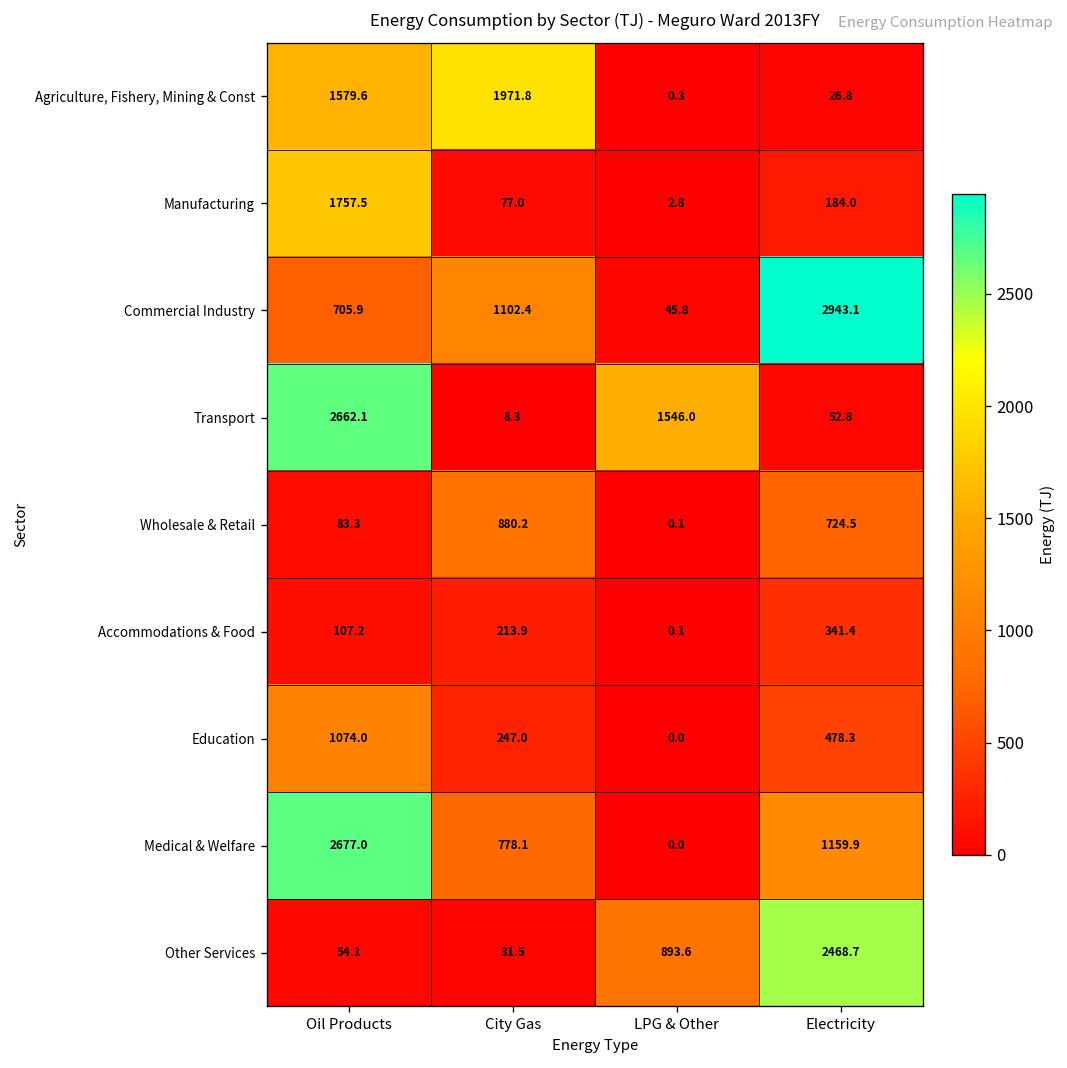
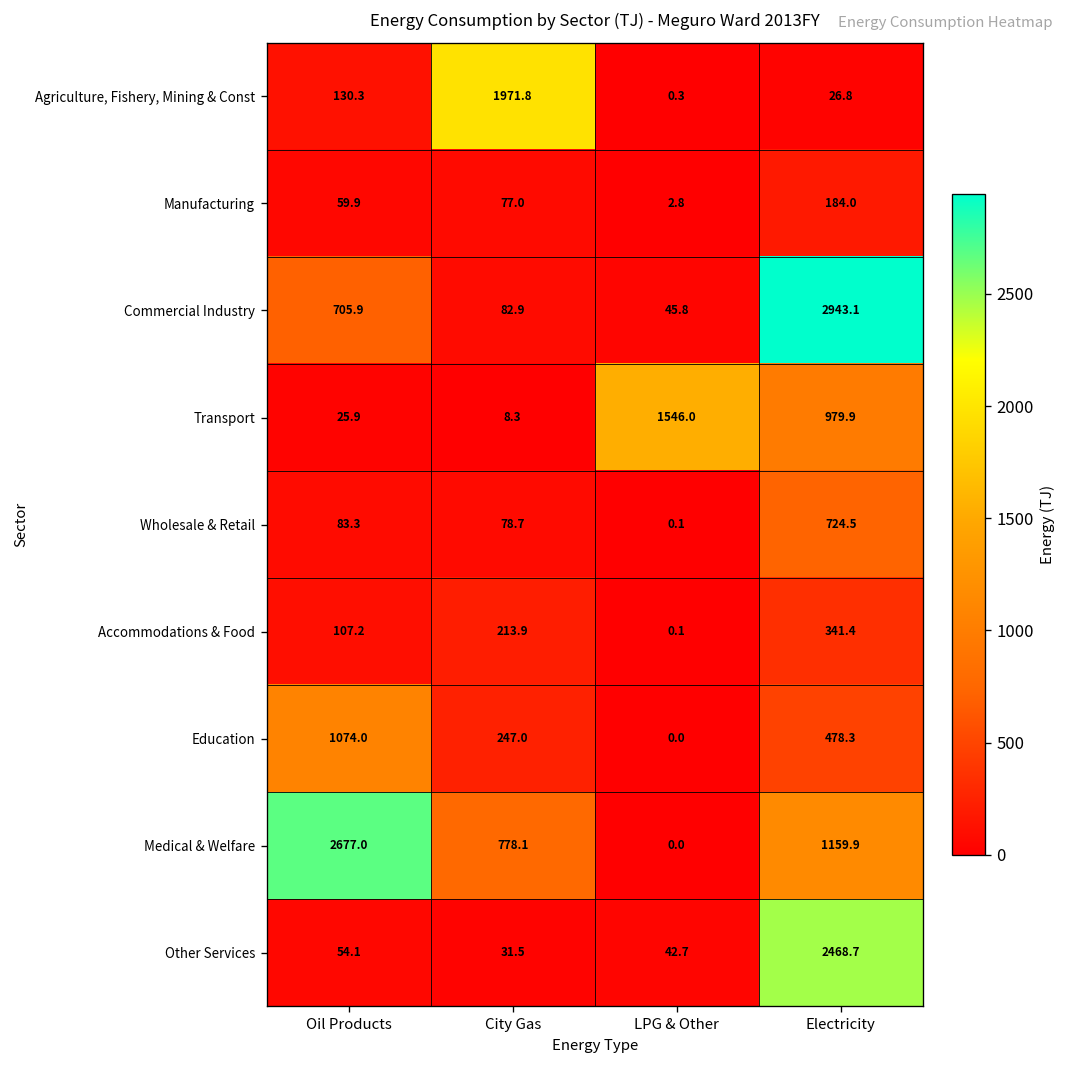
Agriculture, Fishery, Mining & Const, Oil Products: 1579.6 -> 130.3
Manufacturing, Oil Products: 1757.5 -> 59.9
Commercial Industry, City Gas: 1102.4 -> 82.9
Transport, Oil Products: 2662.1 -> 25.9
Transport, Electricity: 52.8 -> 979.9
Wholesale & Retail, City Gas: 880.2 -> 78.7
Other Services, LPG & Other: 893.6 -> 42.7
